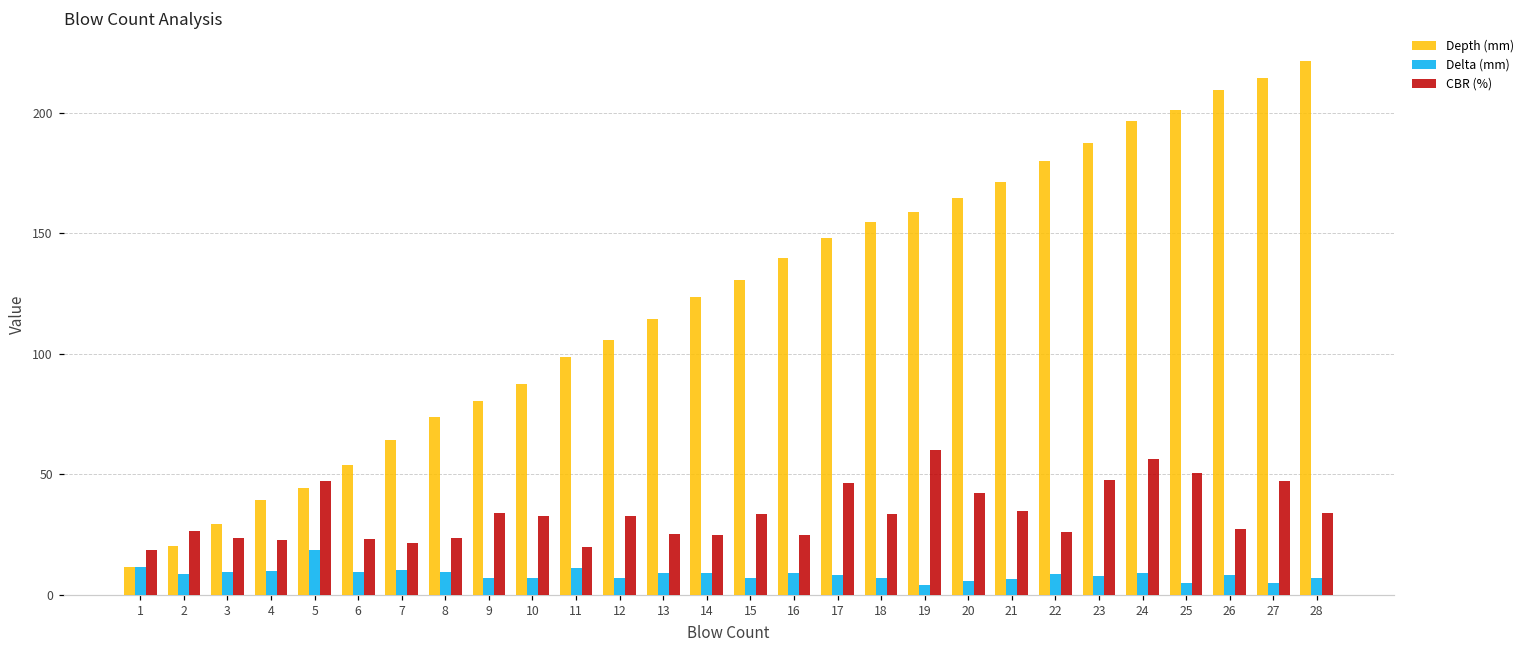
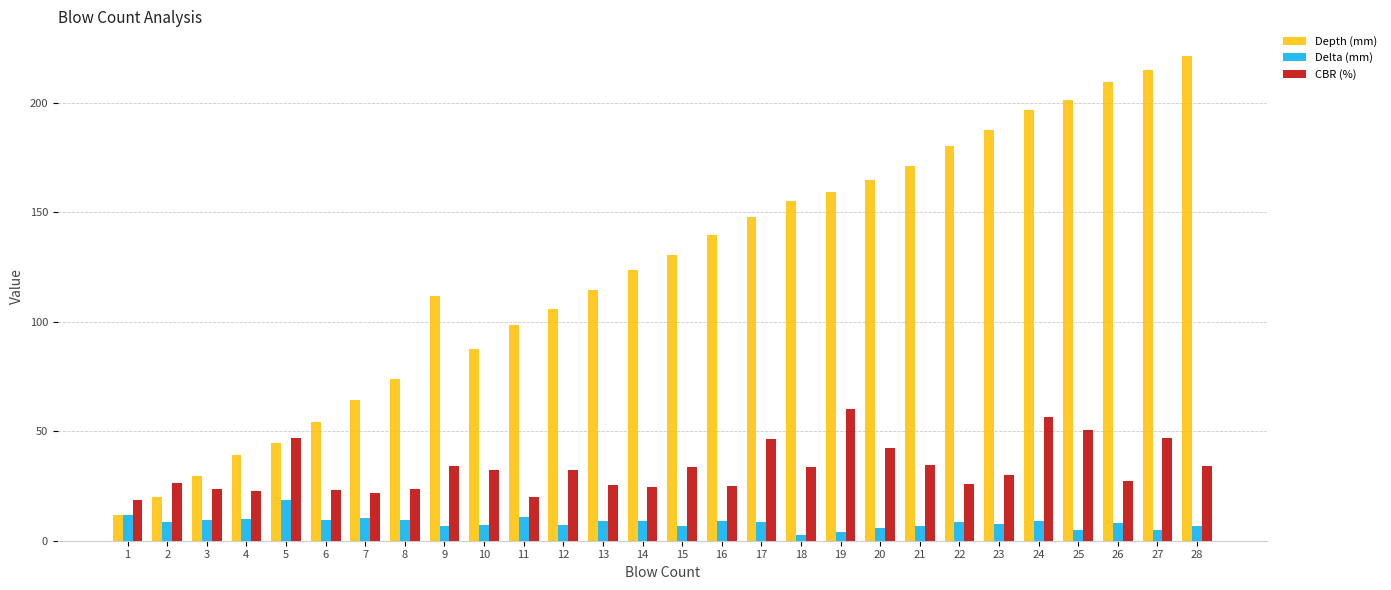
Depth (mm), 9: 81 -> 112
Delta (mm), 18: 7 -> 3
CBR (%), 23: 48 -> 30
